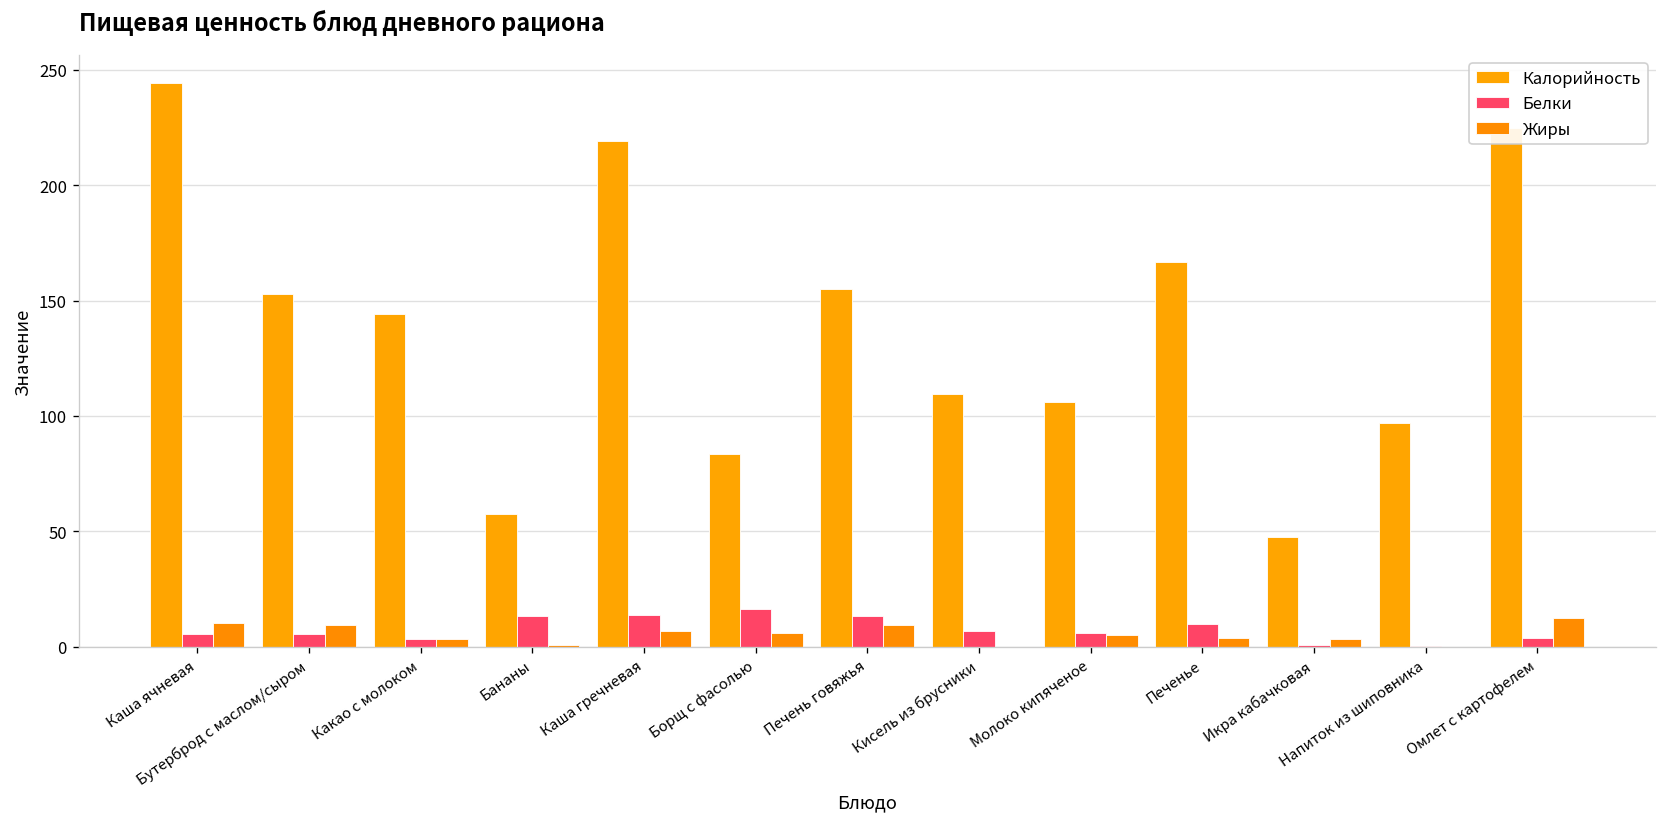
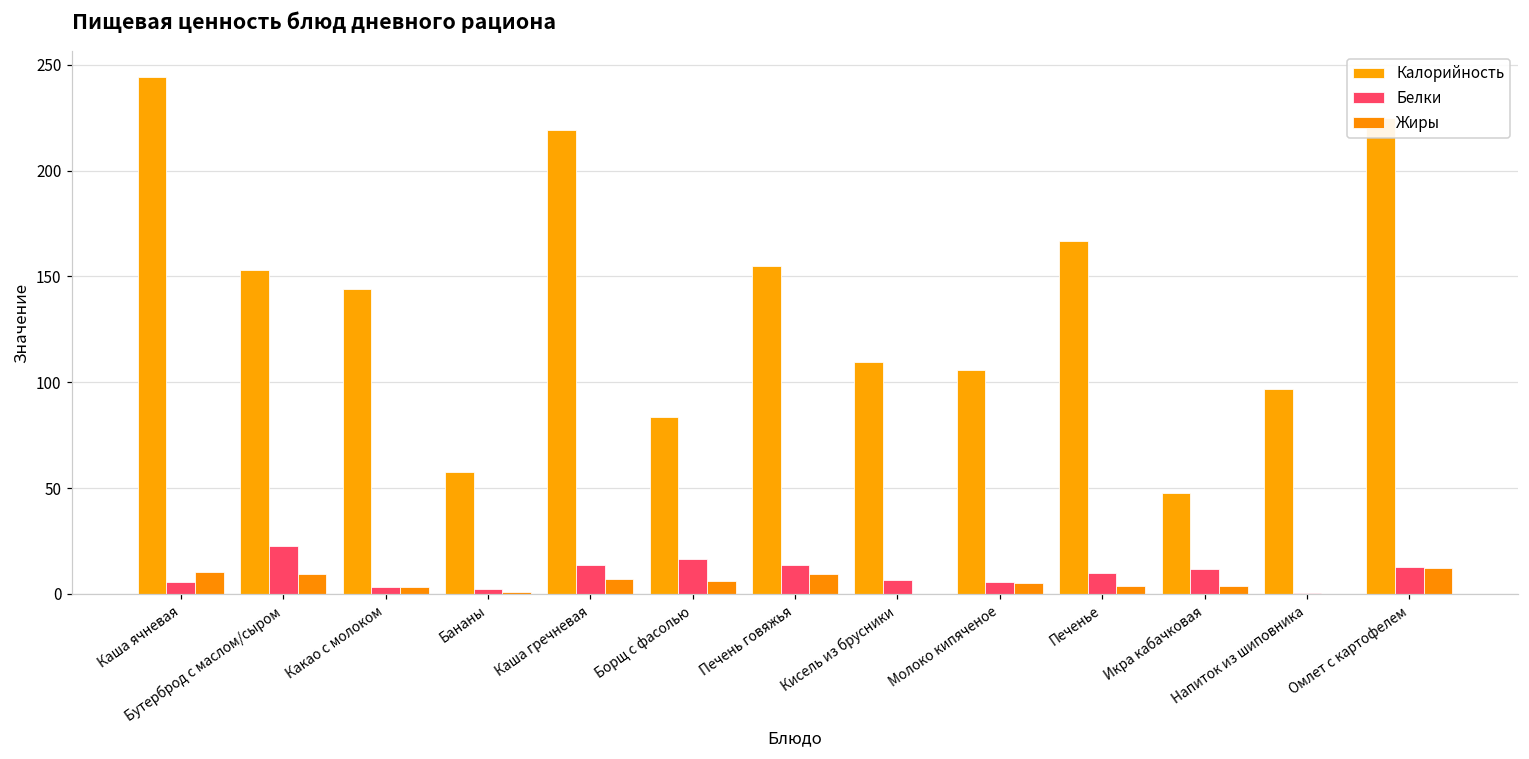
Белки, Бутерброд с маслом/сыром: 5 -> 23
Белки, Бананы: 13 -> 2
Белки, Икра кабачковая: 1 -> 12
Белки, Омлет с картофелем: 4 -> 13
